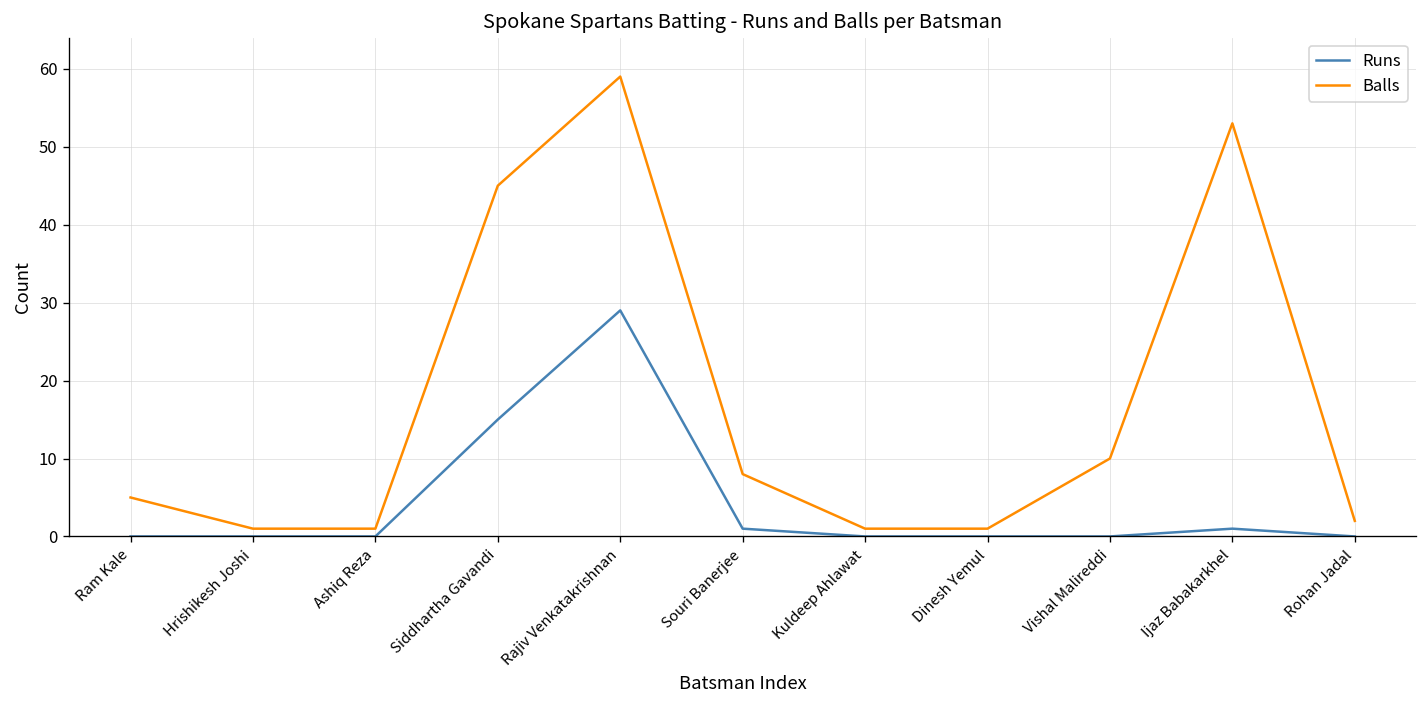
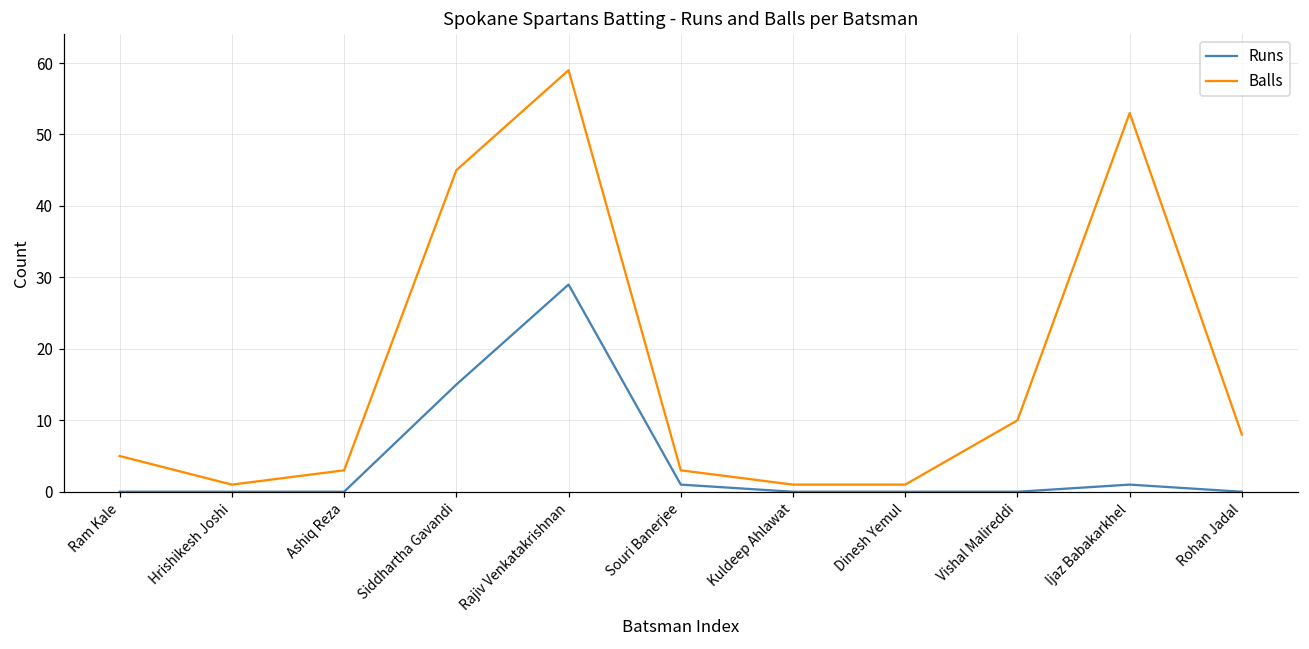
Balls, Ashiq Reza: 1 -> 3
Balls, Souri Banerjee: 8 -> 3
Balls, Rohan Jadal: 2 -> 8
